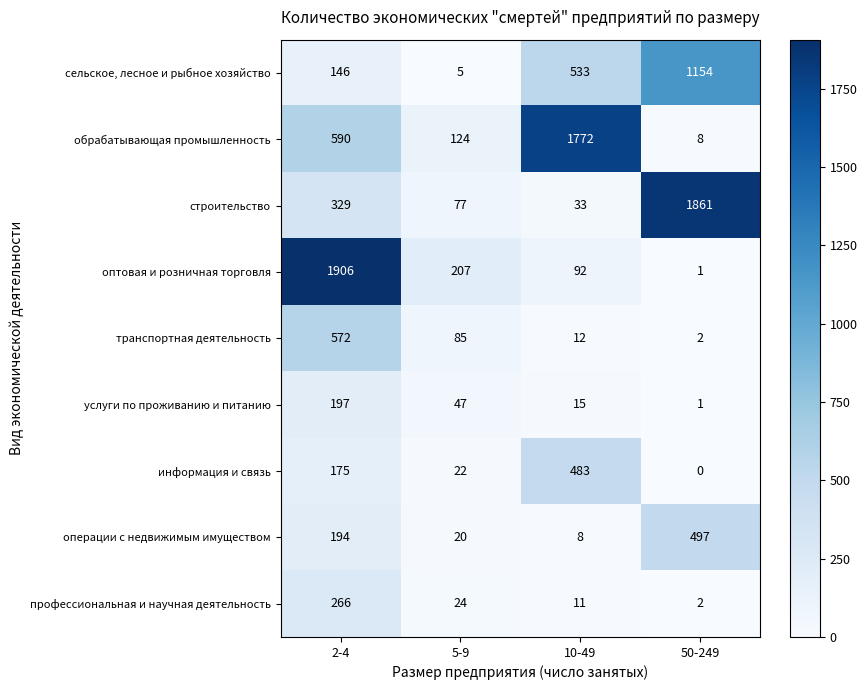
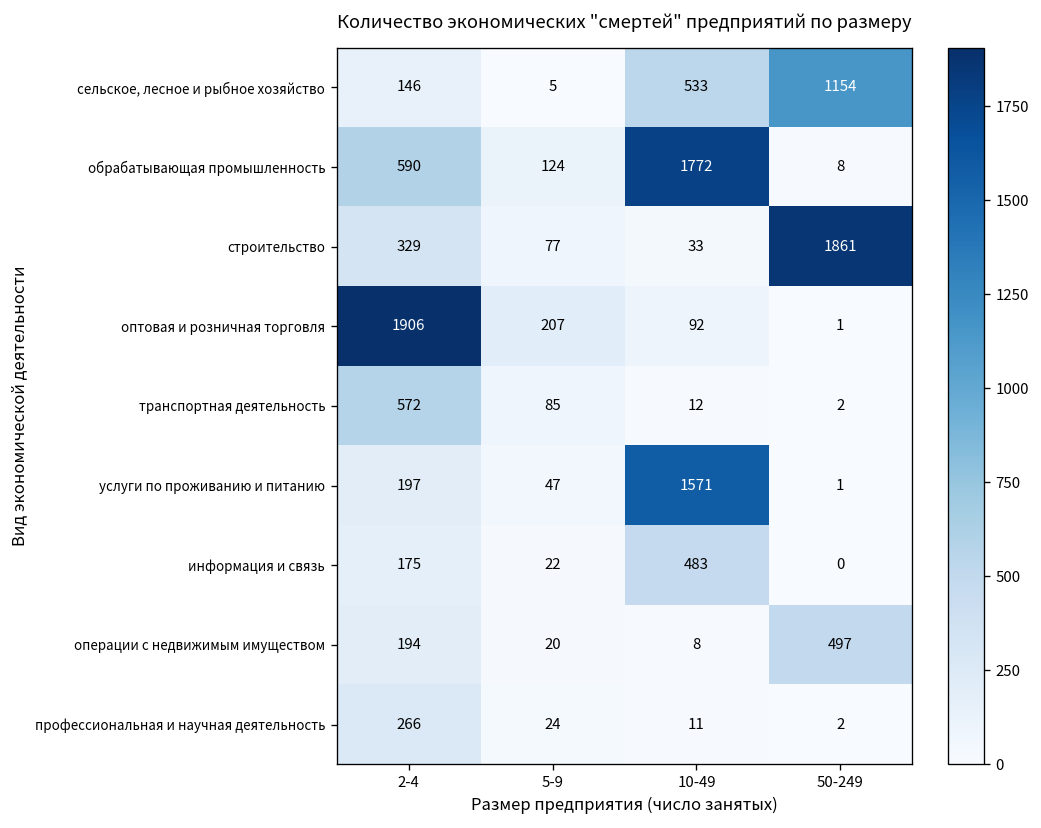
услуги по проживанию и питанию, 10-49: 15 -> 1571
